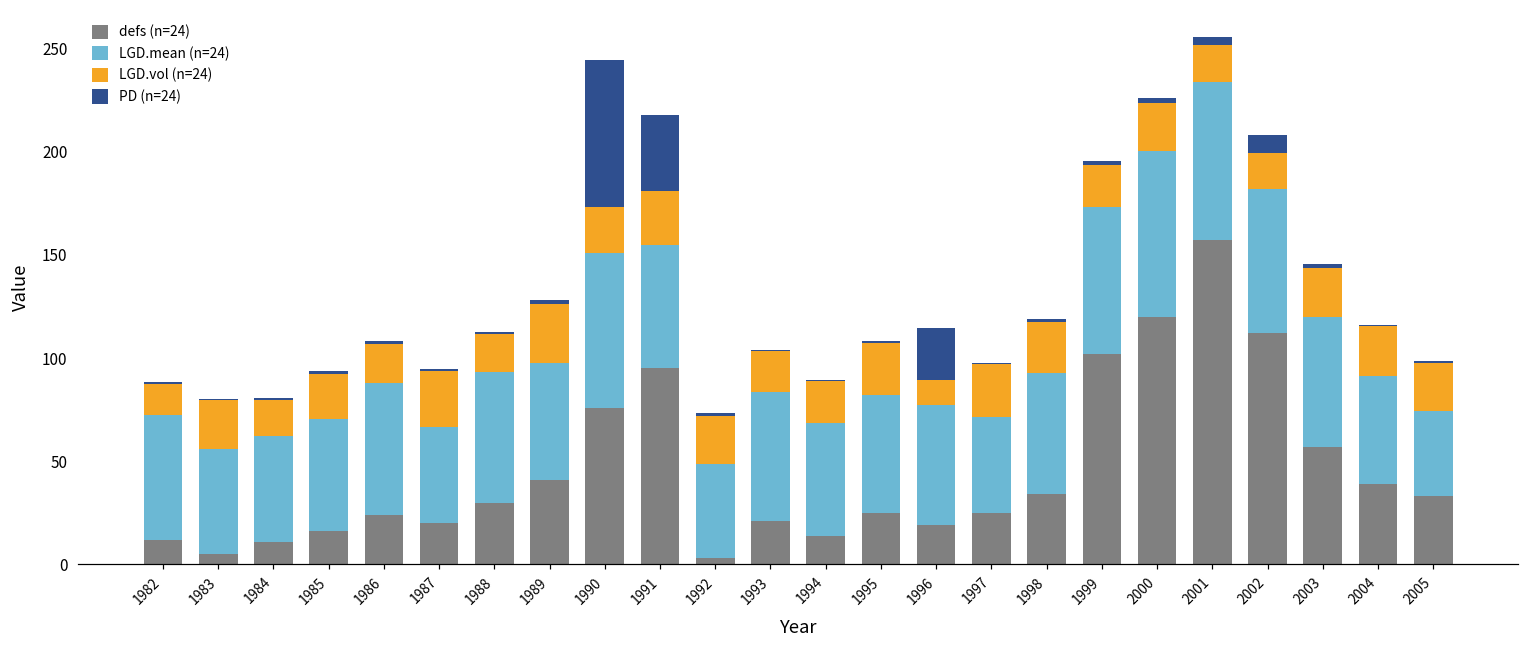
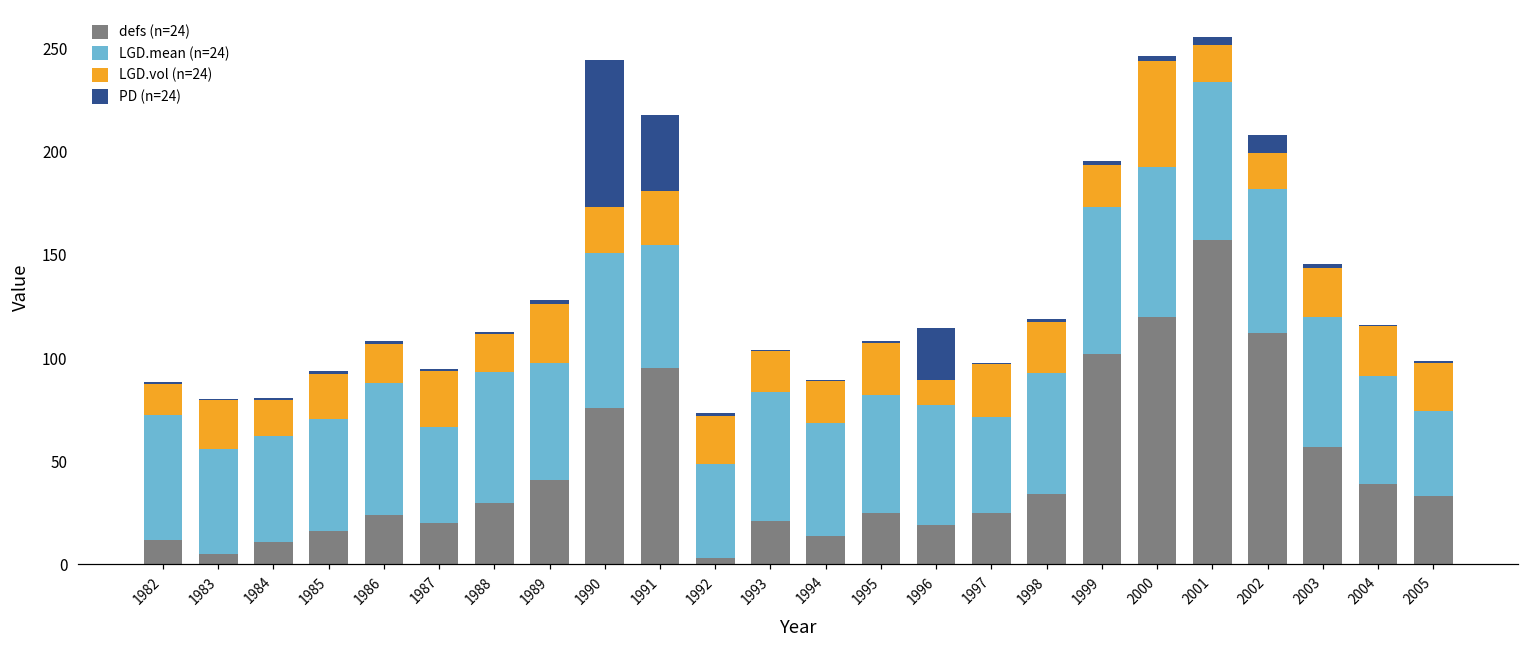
LGD.mean (n=24), 2000: 80 -> 72
LGD.vol (n=24), 2000: 23 -> 51
